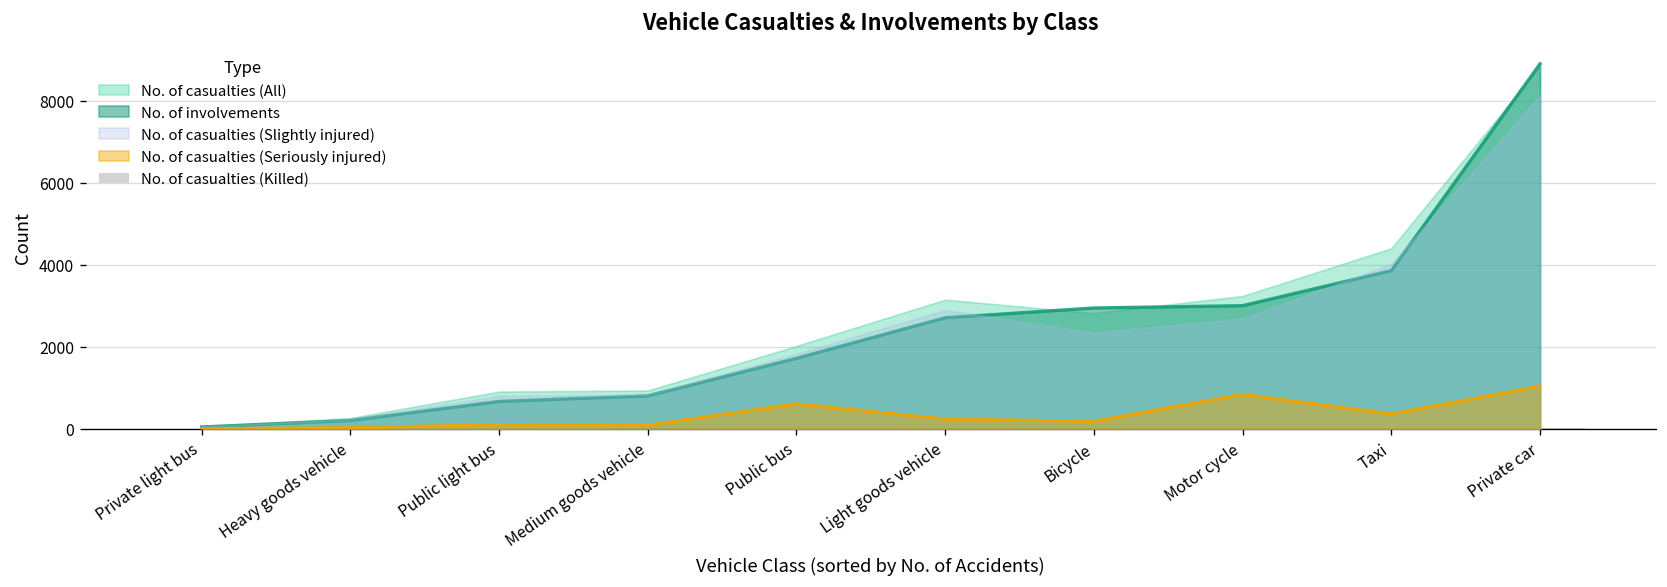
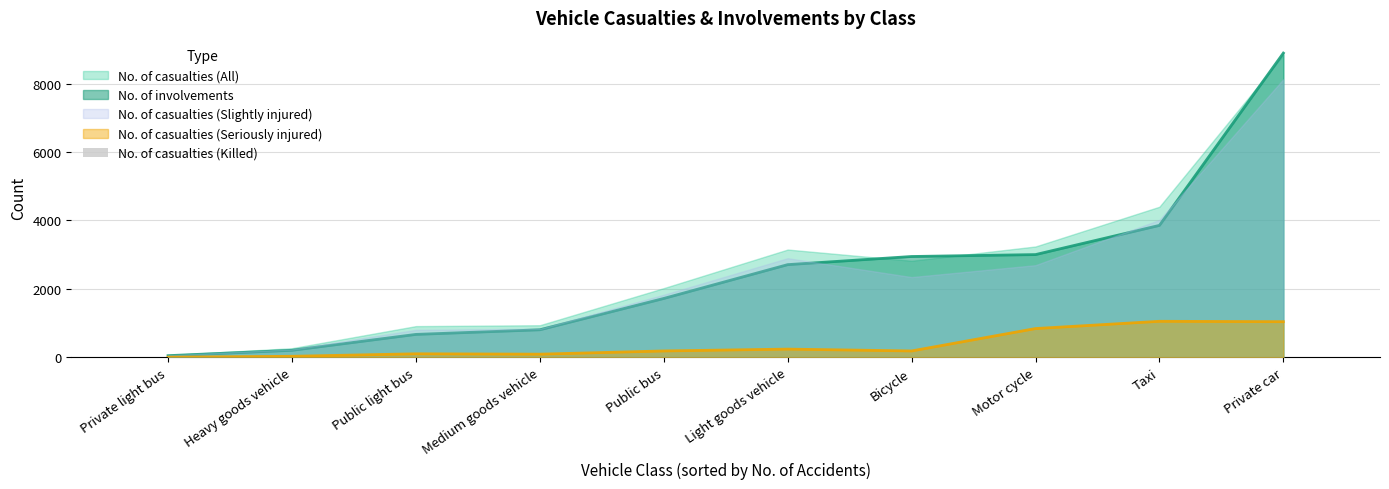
No. of casualties (Seriously injured), Public bus: 600 -> 200
No. of casualties (Seriously injured), Taxi: 400 -> 1100
